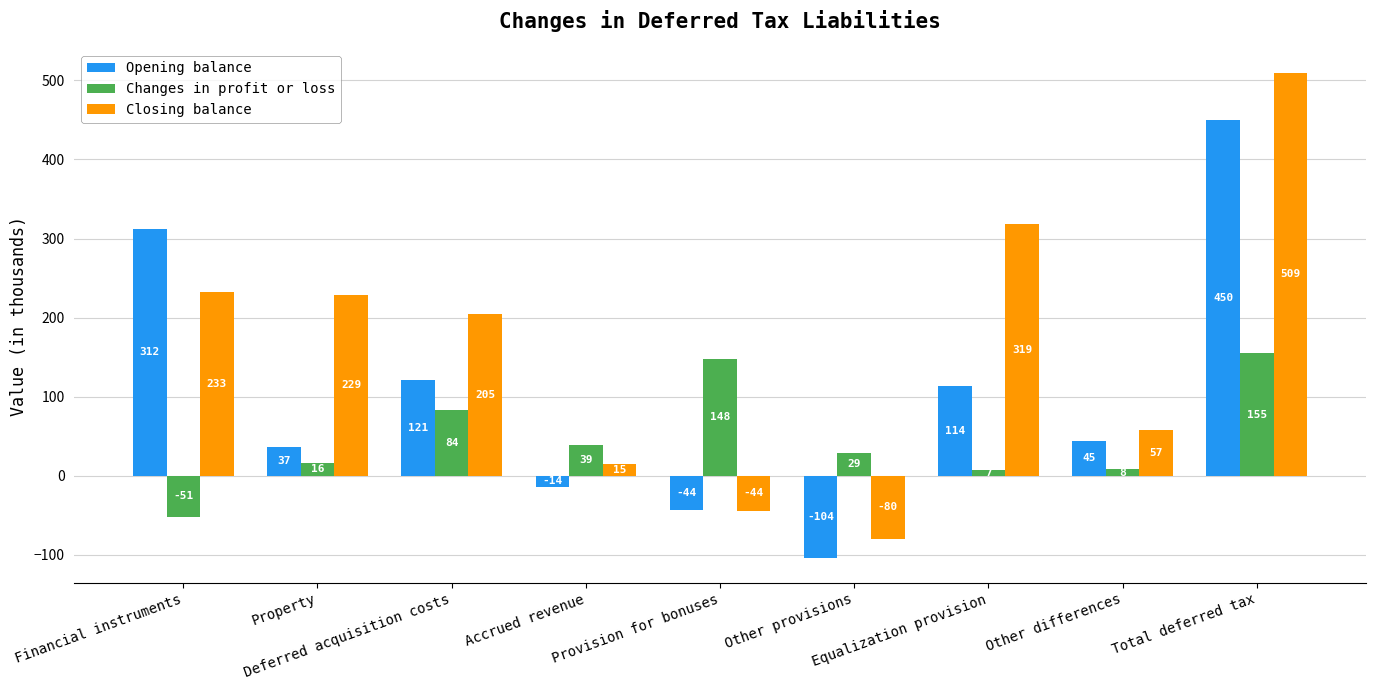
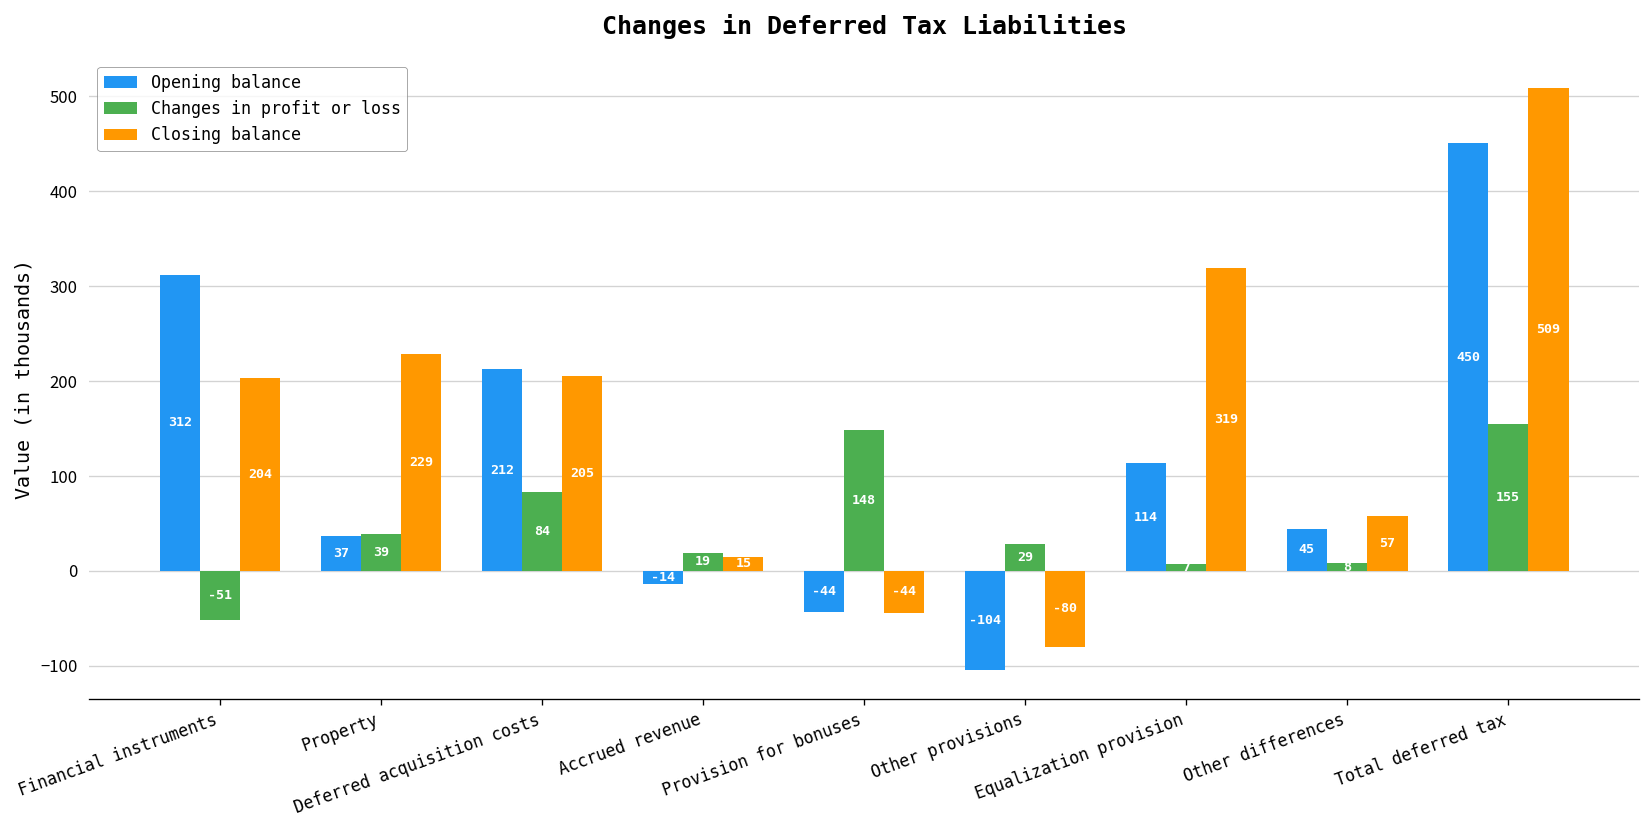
Closing balance, Financial instruments: 233 -> 204
Changes in profit or loss, Property: 16 -> 39
Opening balance, Deferred acquisition costs: 121 -> 212
Changes in profit or loss, Accrued revenue: 39 -> 19
